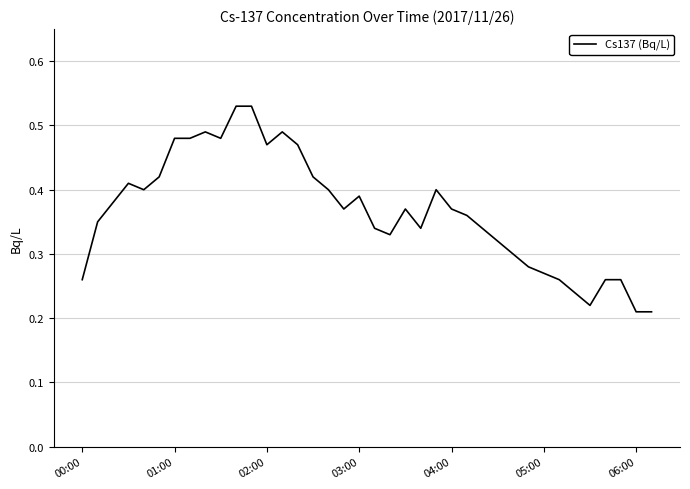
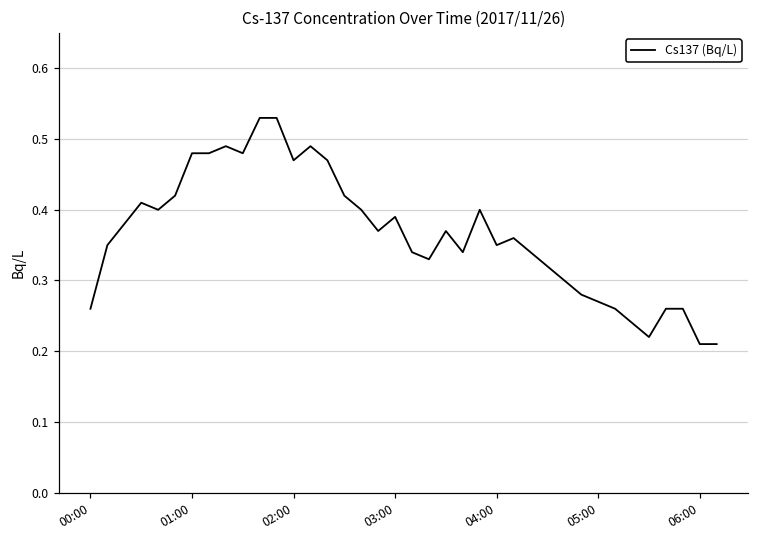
04:00: 0.37 -> 0.35
